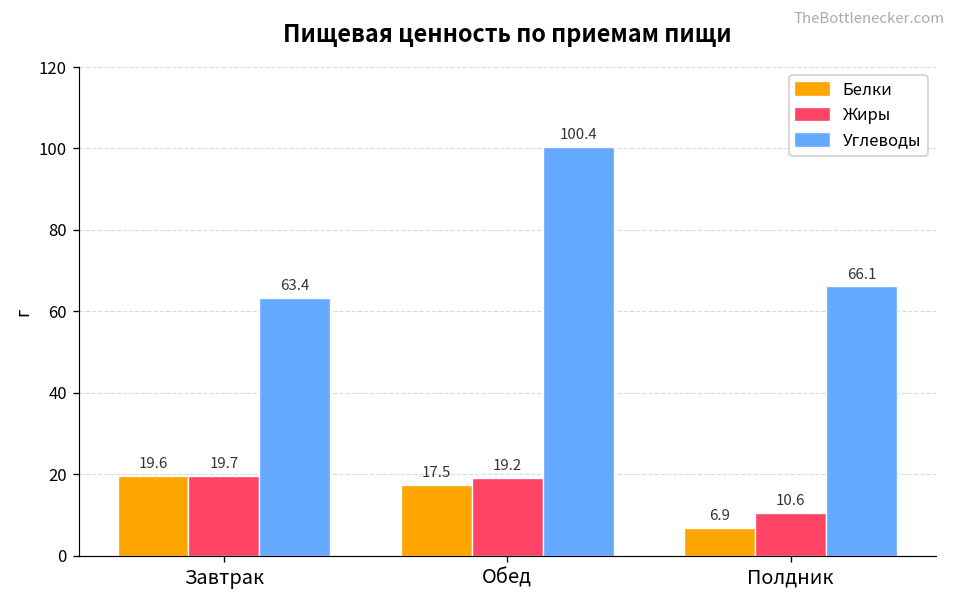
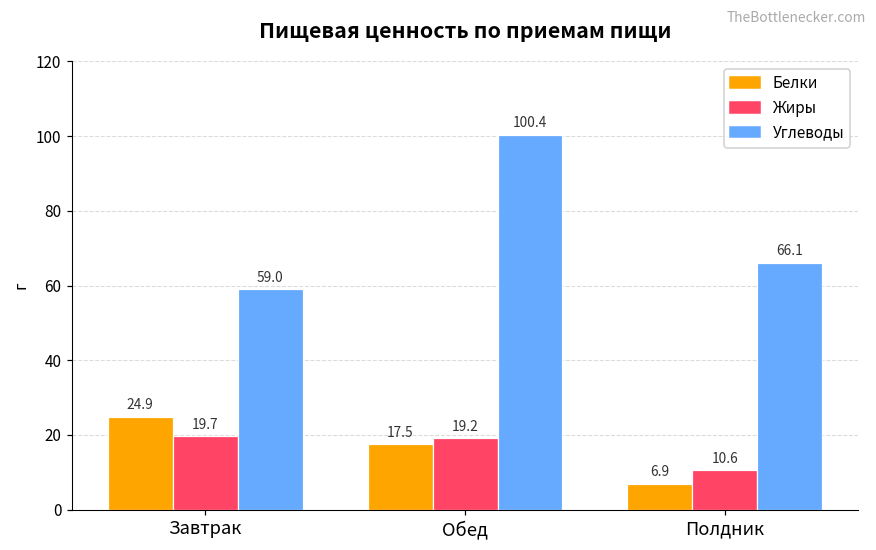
Белки, Завтрак: 19.6 -> 24.9
Углеводы, Завтрак: 63.4 -> 59.0
